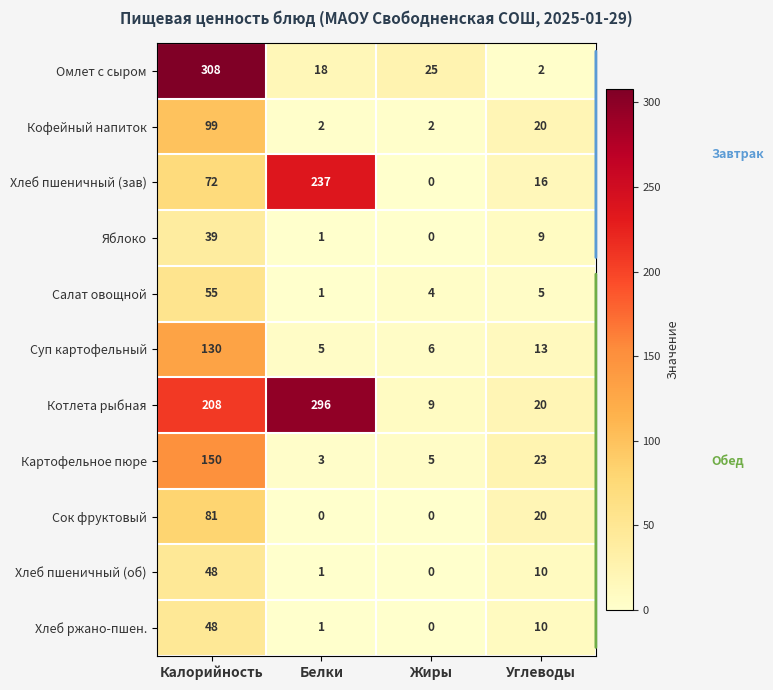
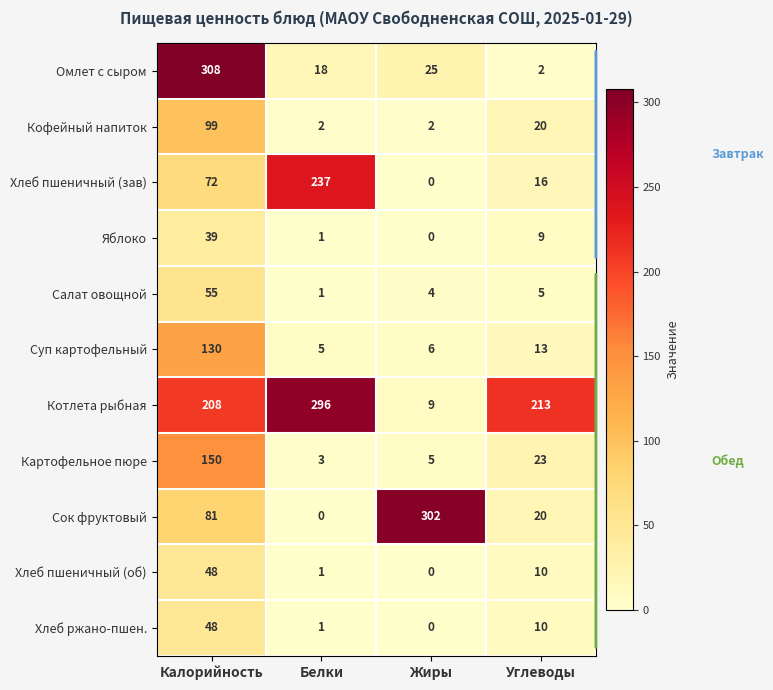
Котлета рыбная, Углеводы: 20 -> 213
Сок фруктовый, Жиры: 0 -> 302
